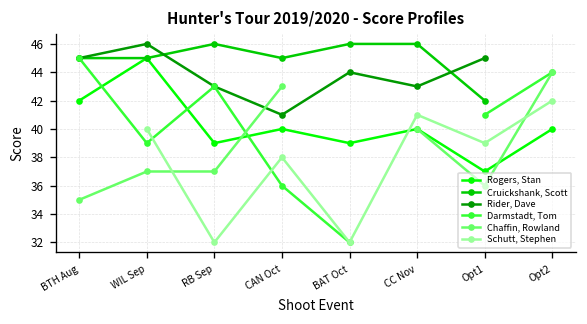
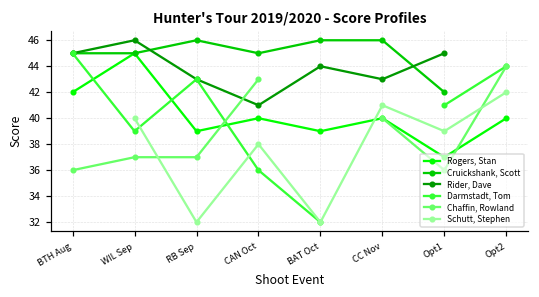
Chaffin, Rowland, BTH Aug: 35 -> 36
